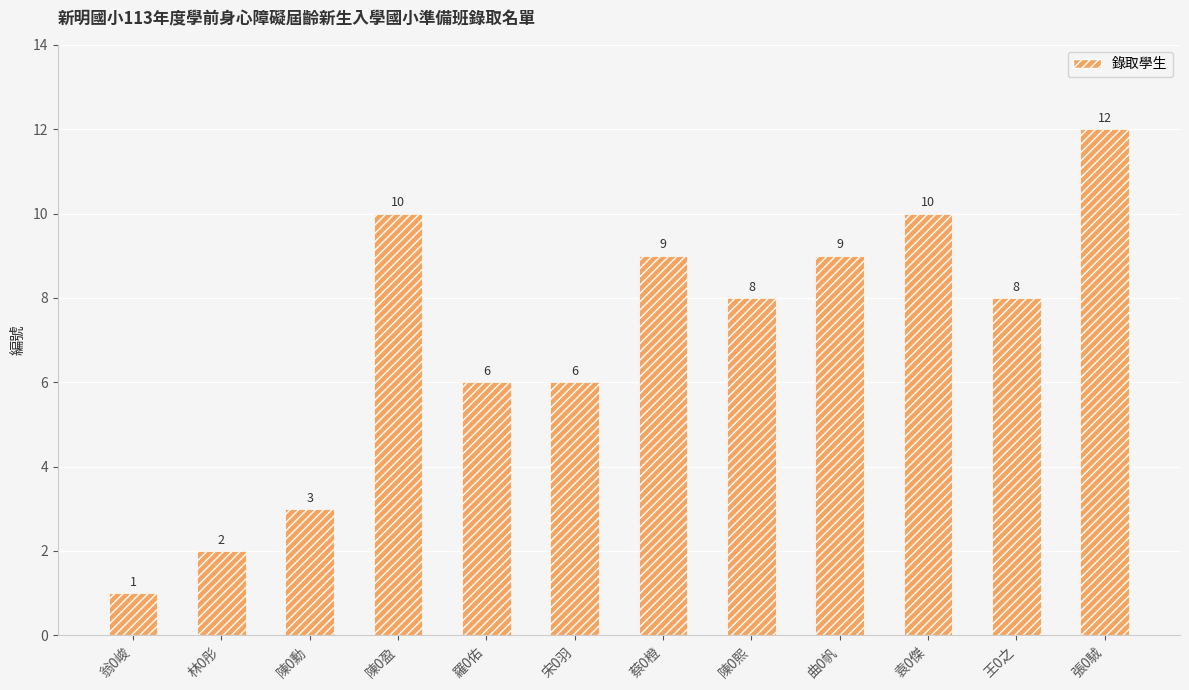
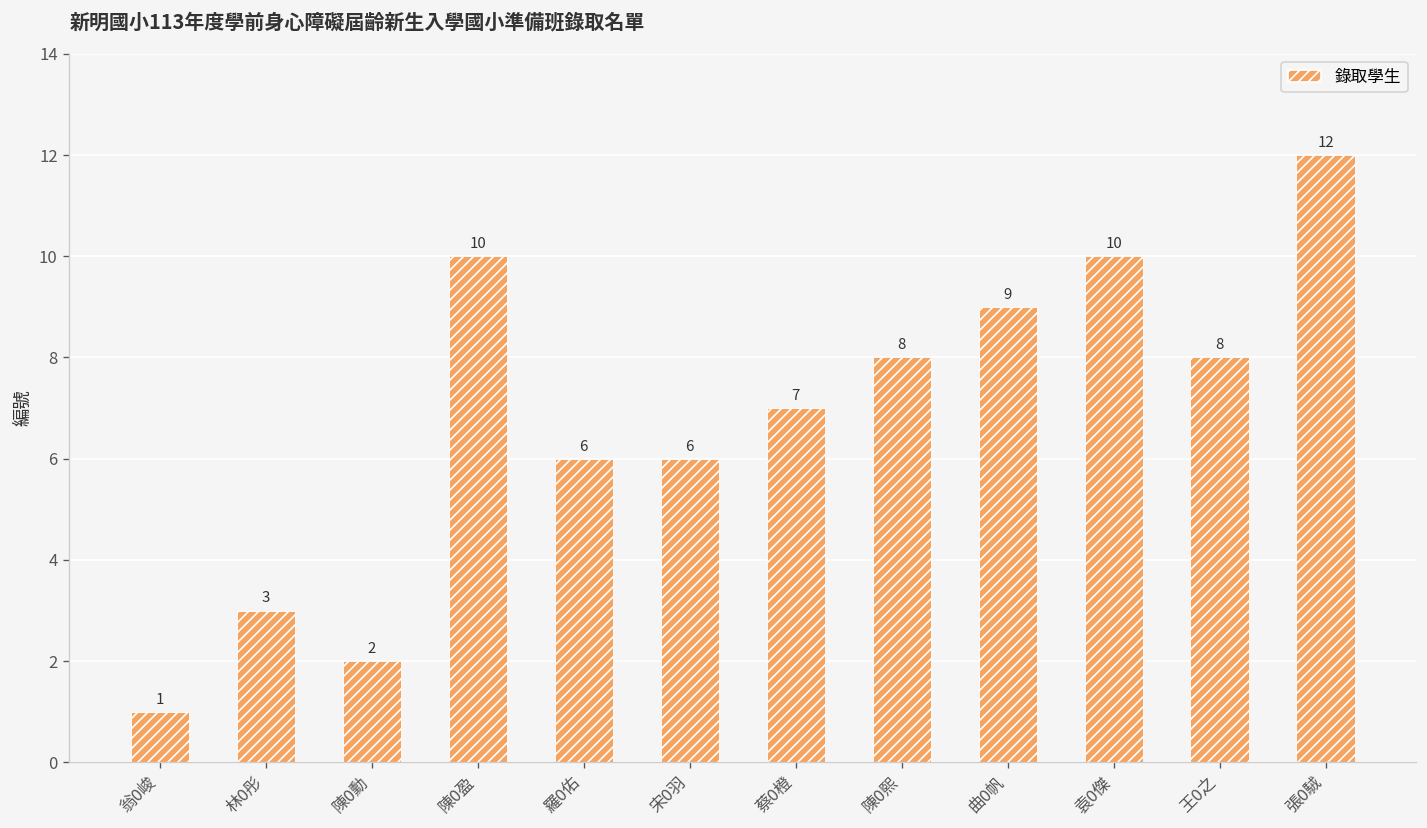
林0彤: 2 -> 3
陳0勳: 3 -> 2
蔡0橙: 9 -> 7
